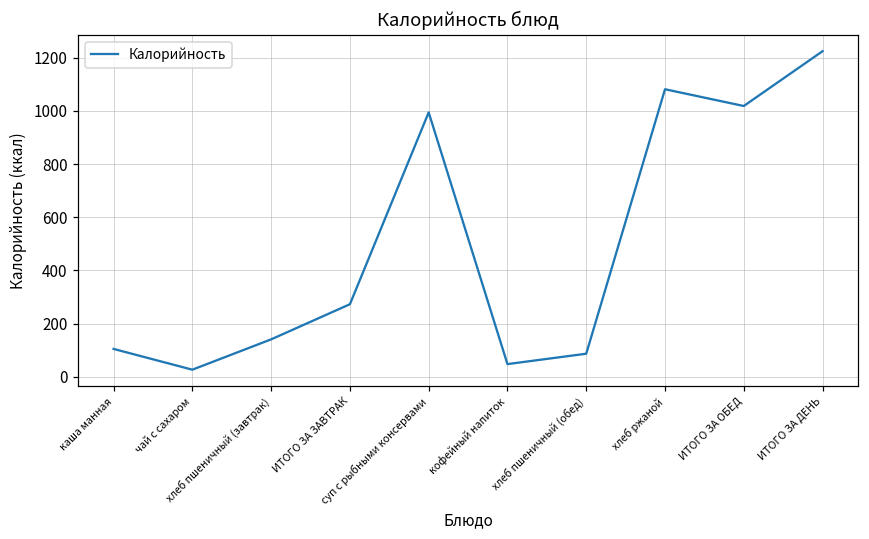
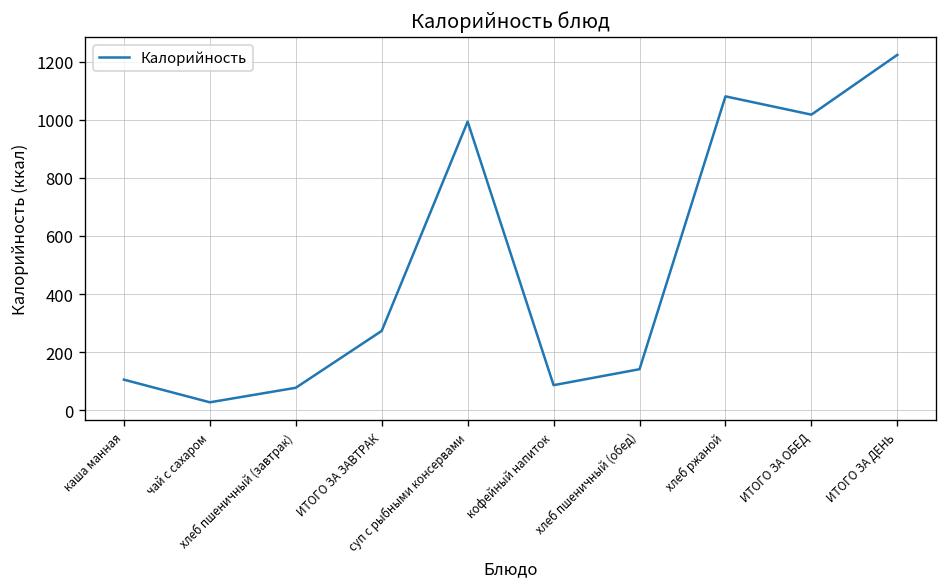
хлеб пшеничный (завтрак): 140 -> 80
кофейный напиток: 50 -> 90
хлеб пшеничный (обед): 90 -> 140
